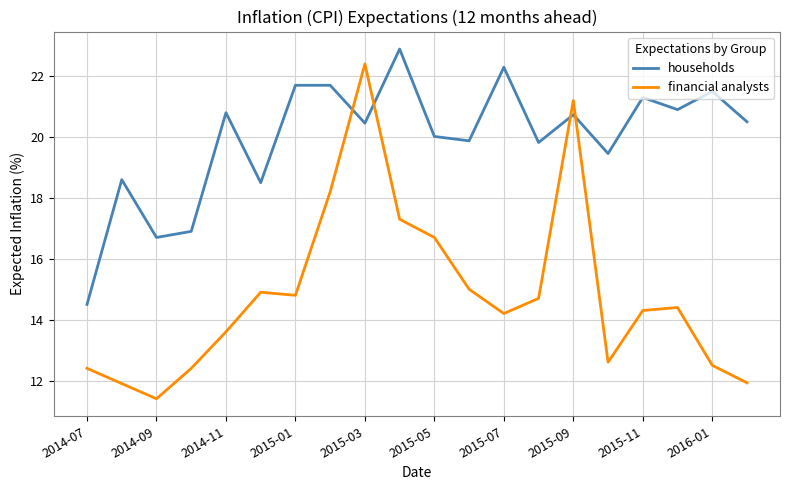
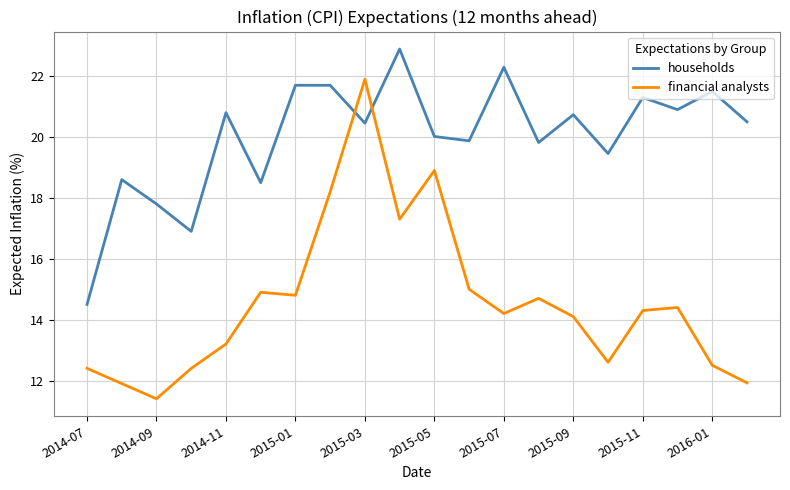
households, 2014-09: 16.7 -> 17.8
financial analysts, 2014-11: 13.6 -> 13.2
financial analysts, 2015-03: 22.4 -> 21.9
financial analysts, 2015-05: 16.7 -> 18.9
financial analysts, 2015-09: 21.2 -> 14.1
